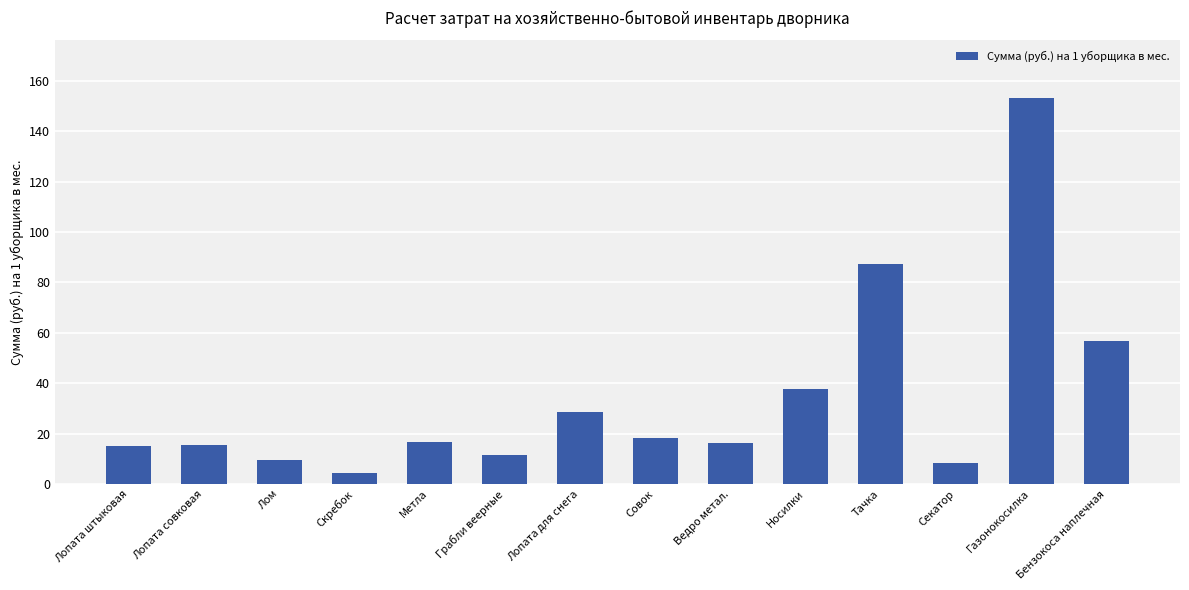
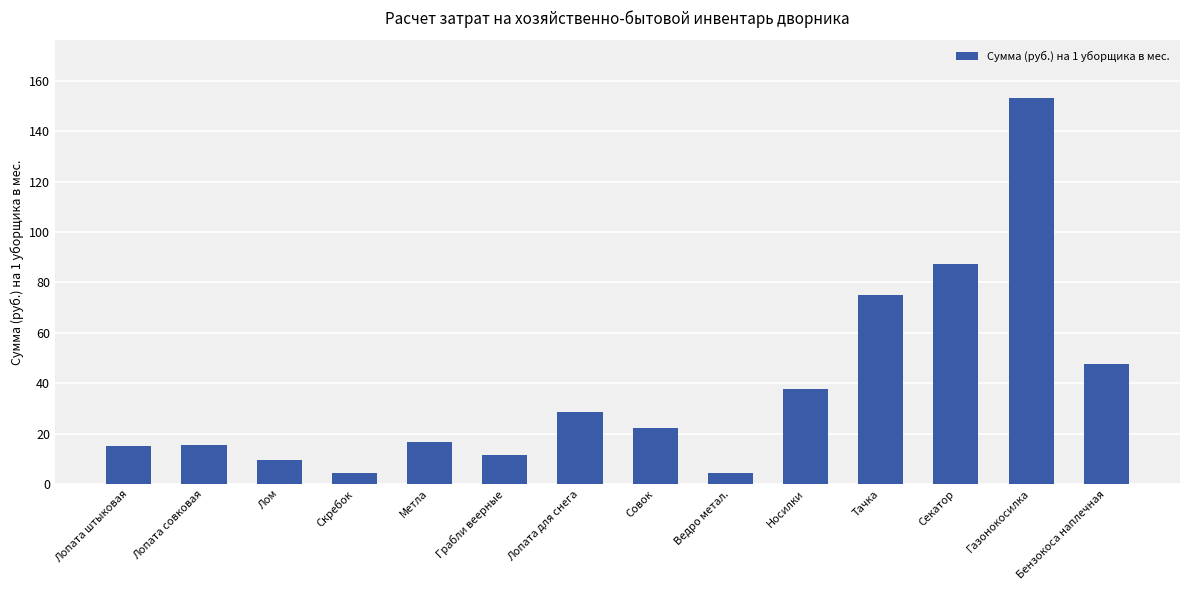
Совок: 18 -> 22
Ведро метал.: 16 -> 5
Тачка: 88 -> 75
Секатор: 8 -> 87
Бензокоса наплечная: 57 -> 48
